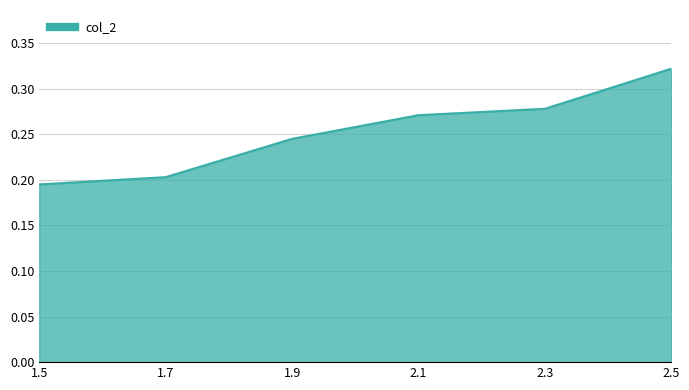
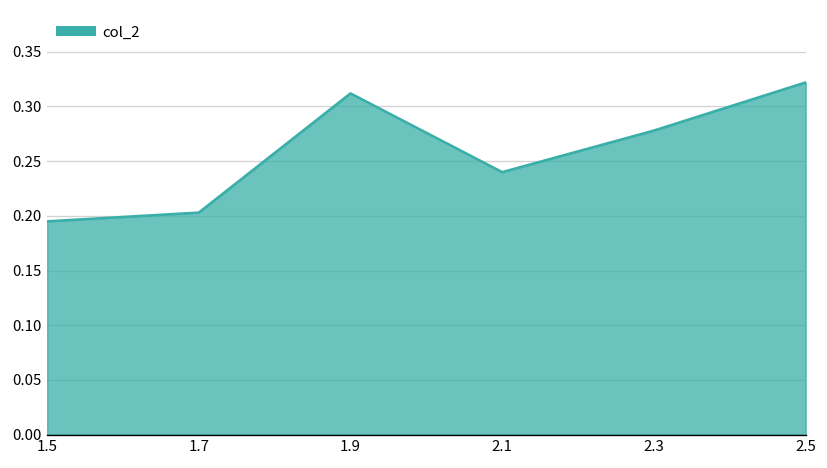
1.9: 0.25 -> 0.31
2.1: 0.27 -> 0.24
